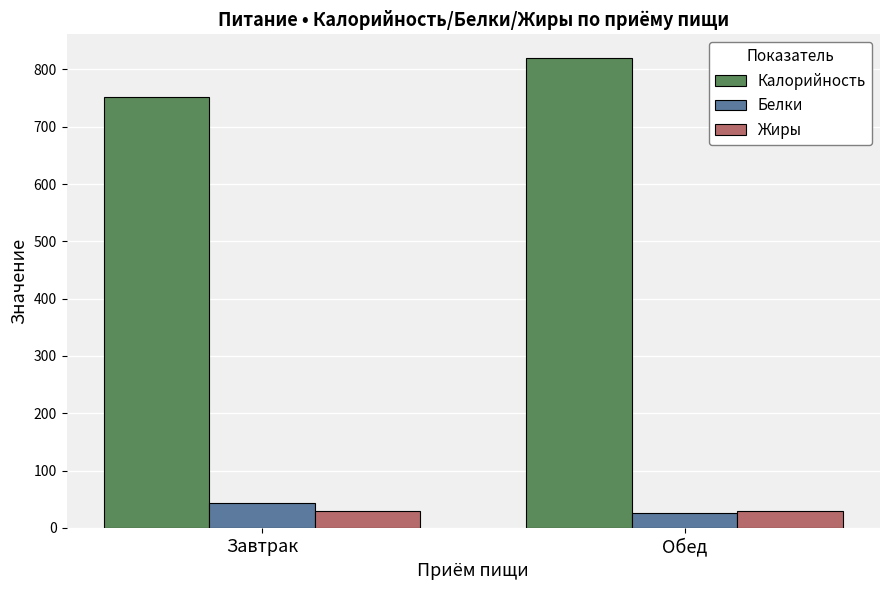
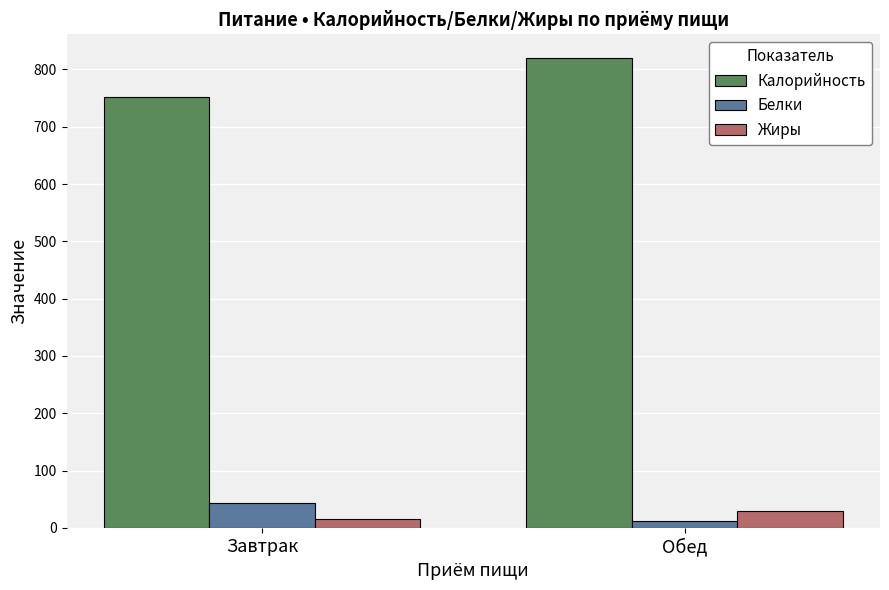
Жиры, Завтрак: 30 -> 20
Белки, Обед: 30 -> 10
